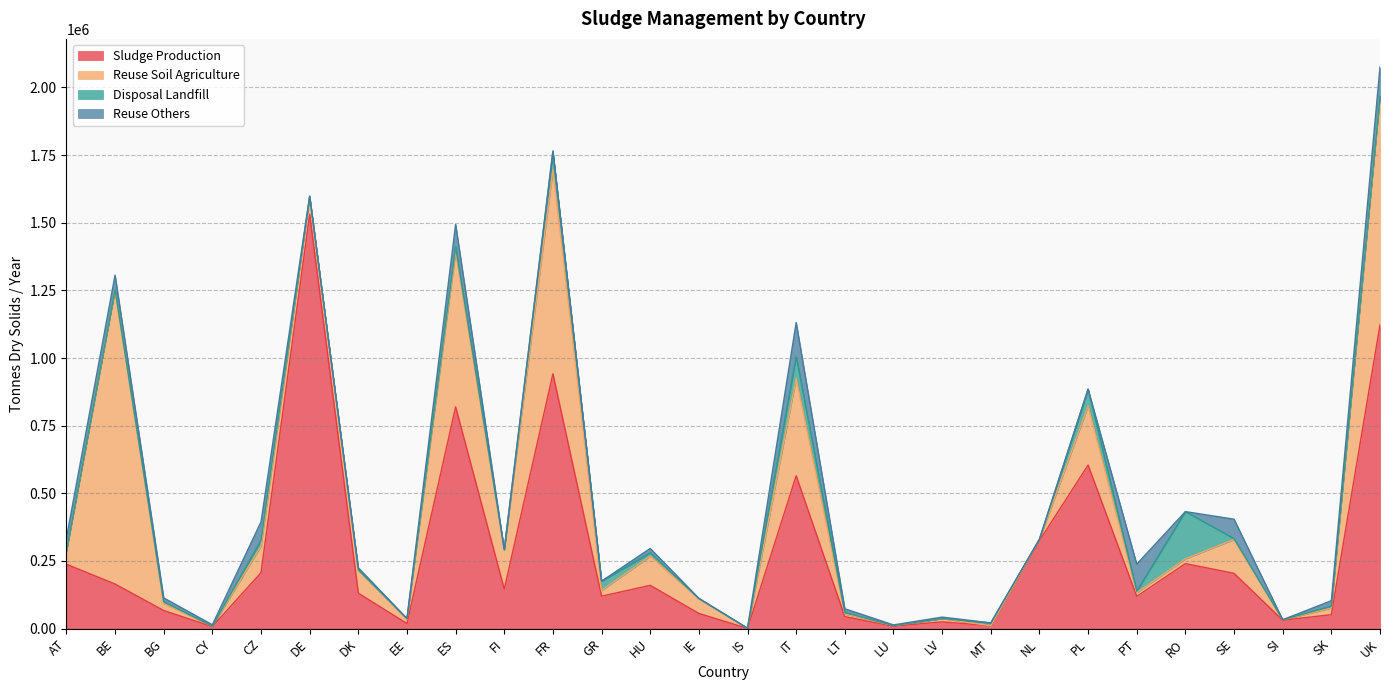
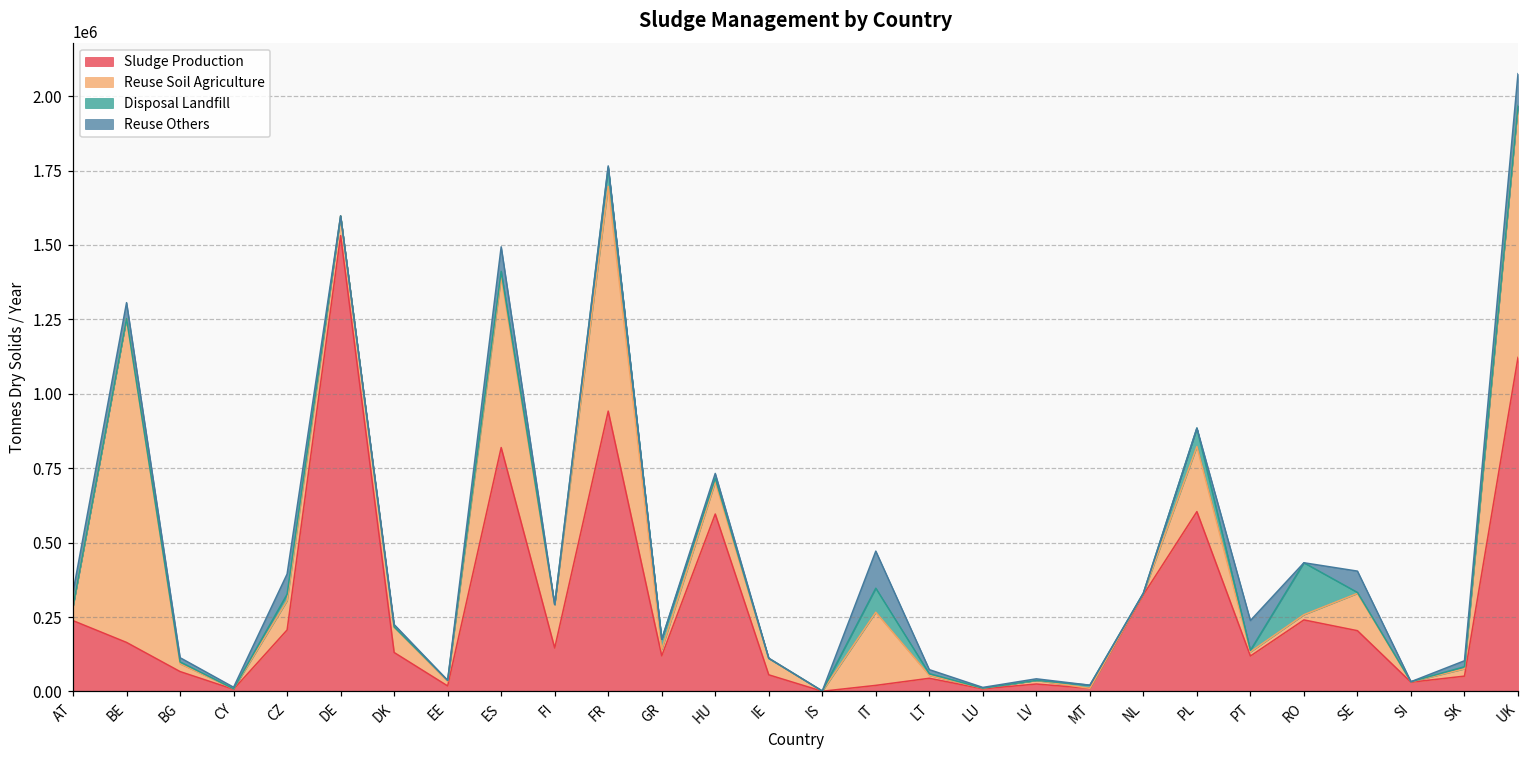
Sludge Production, HU: 160000 -> 600000
Sludge Production, IT: 560000 -> 20000
Reuse Soil Agriculture, IT: 360000 -> 250000
